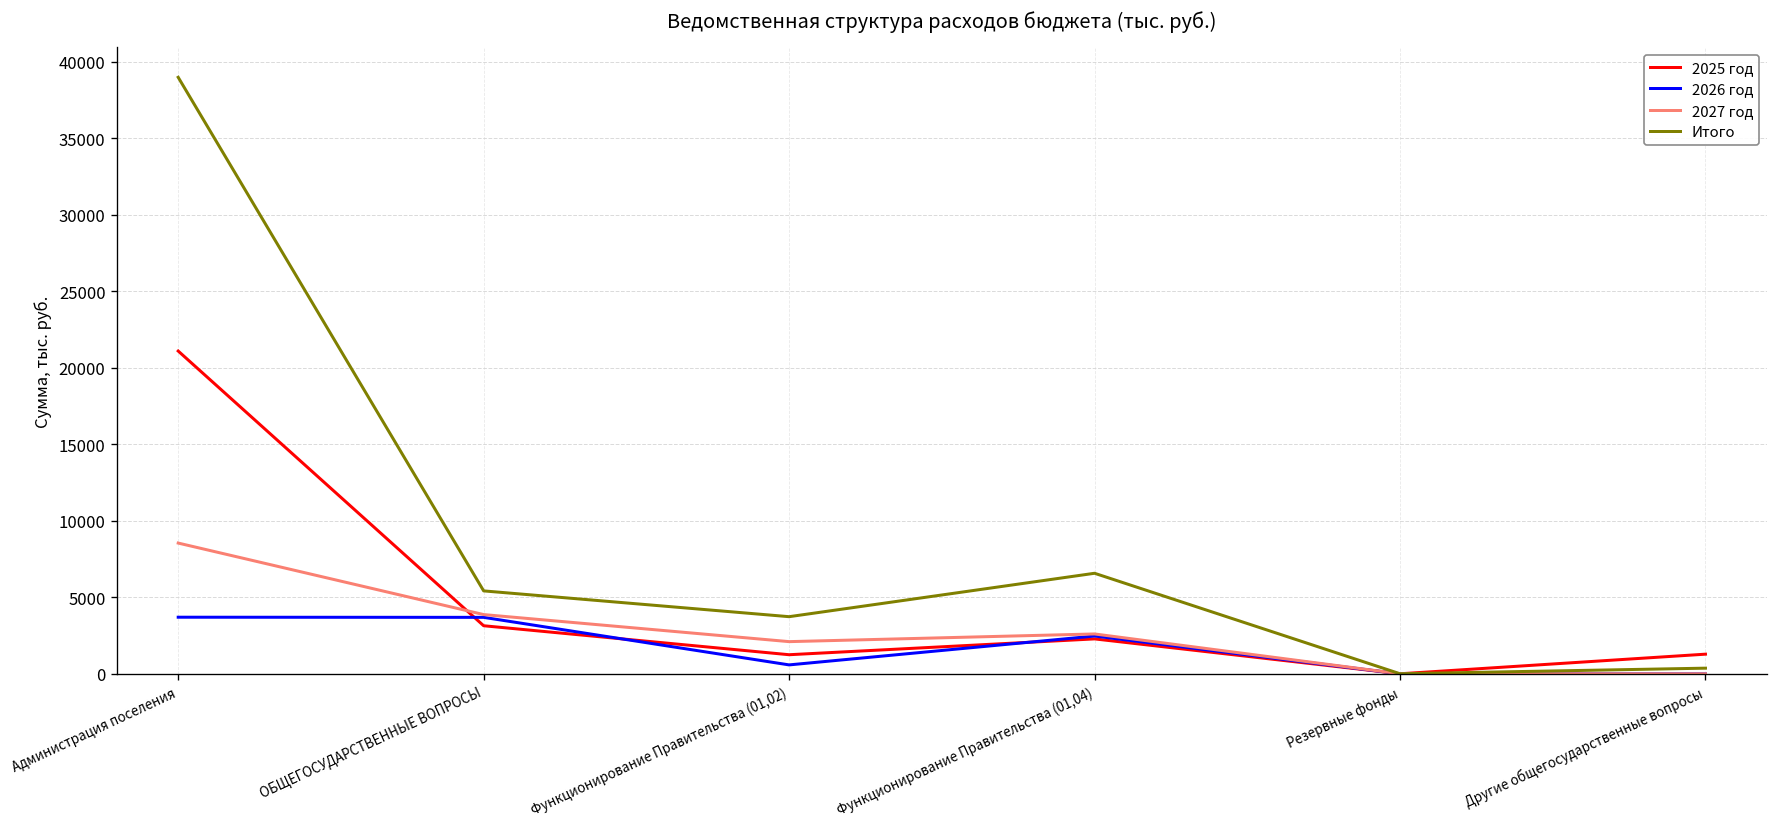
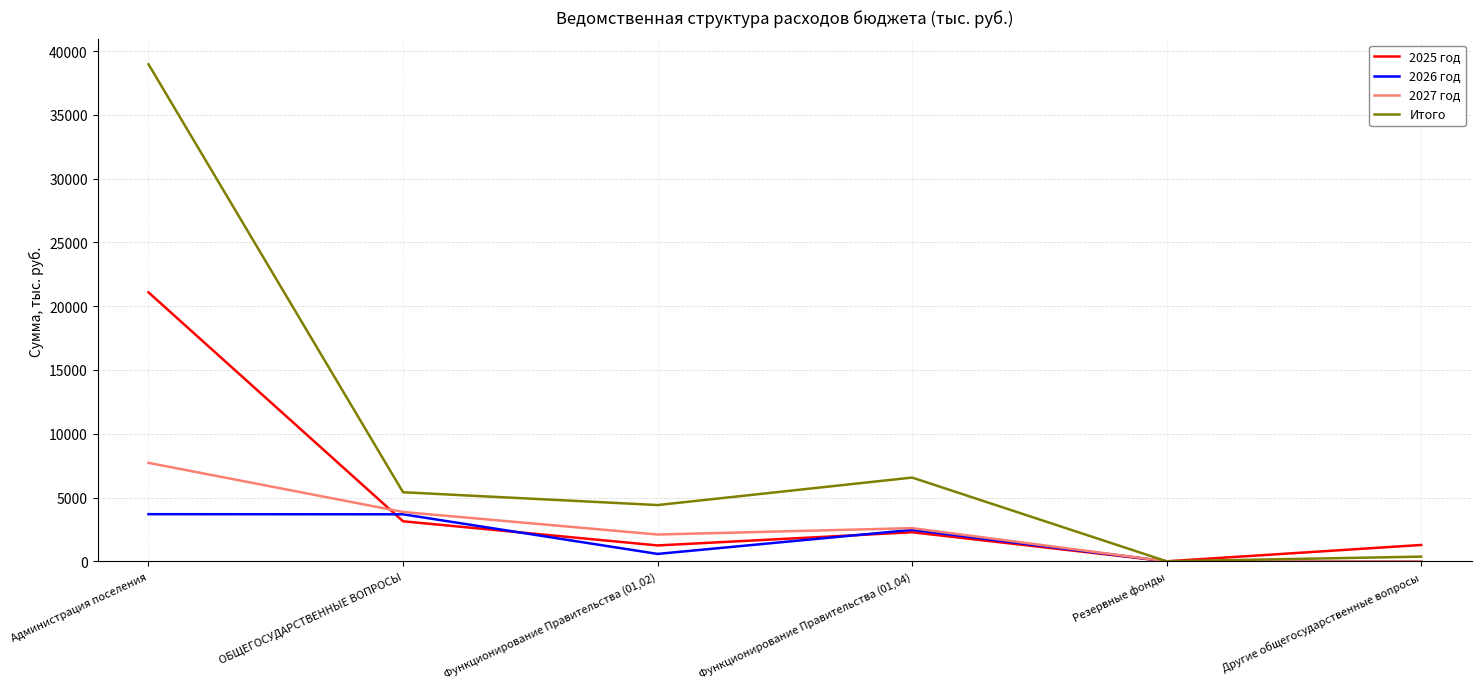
2027 год, Администрация поселения: 8500 -> 7700
Итого, Функционирование Правительства (01,02): 3700 -> 4400
